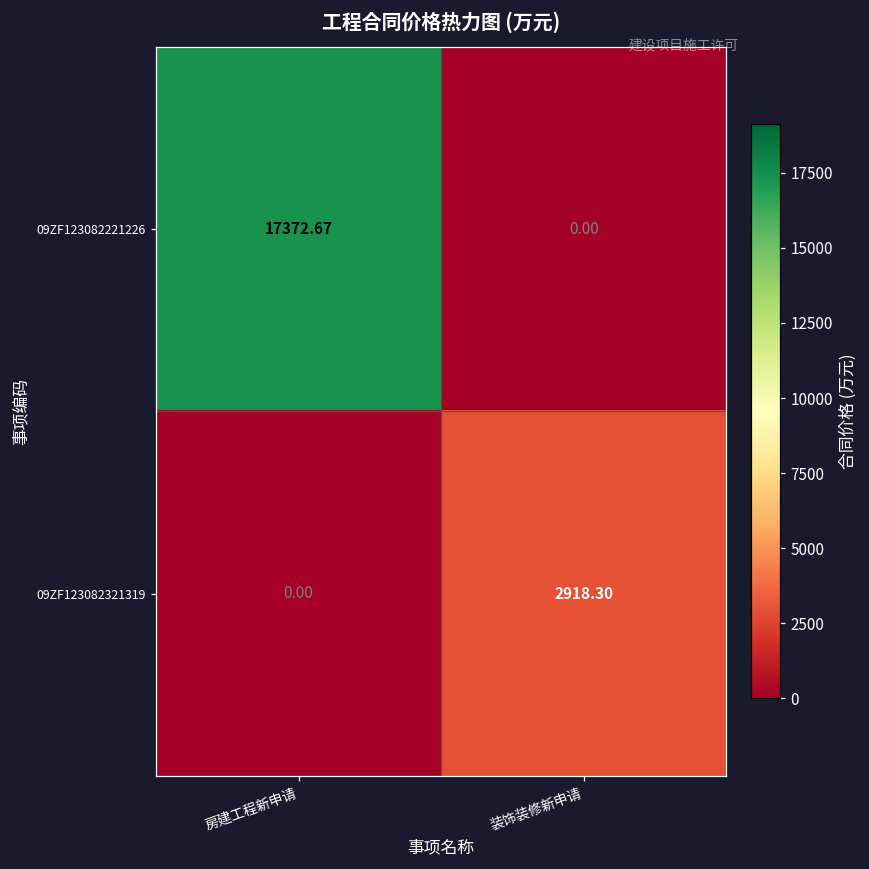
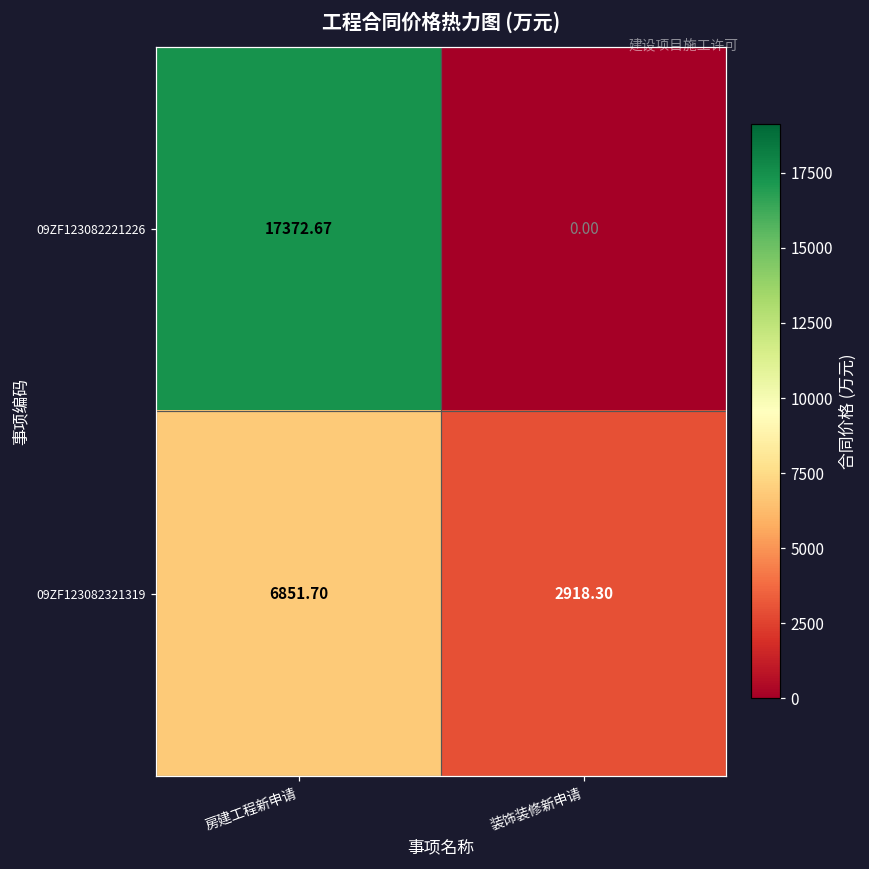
09ZF123082321319, 房建工程新申请: 0.00 -> 6851.70
